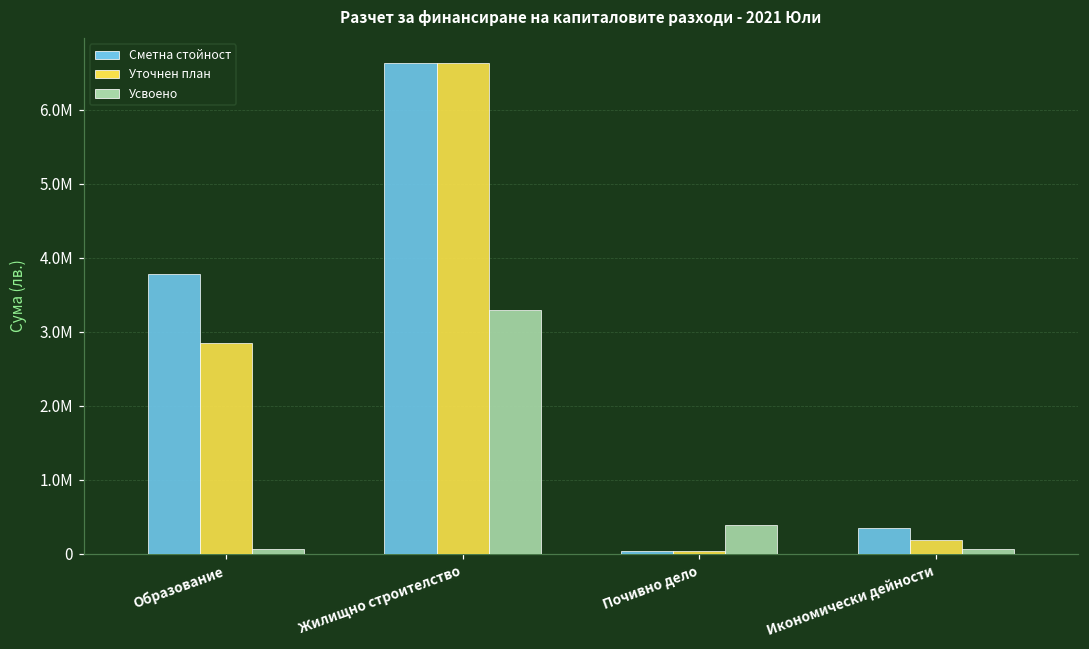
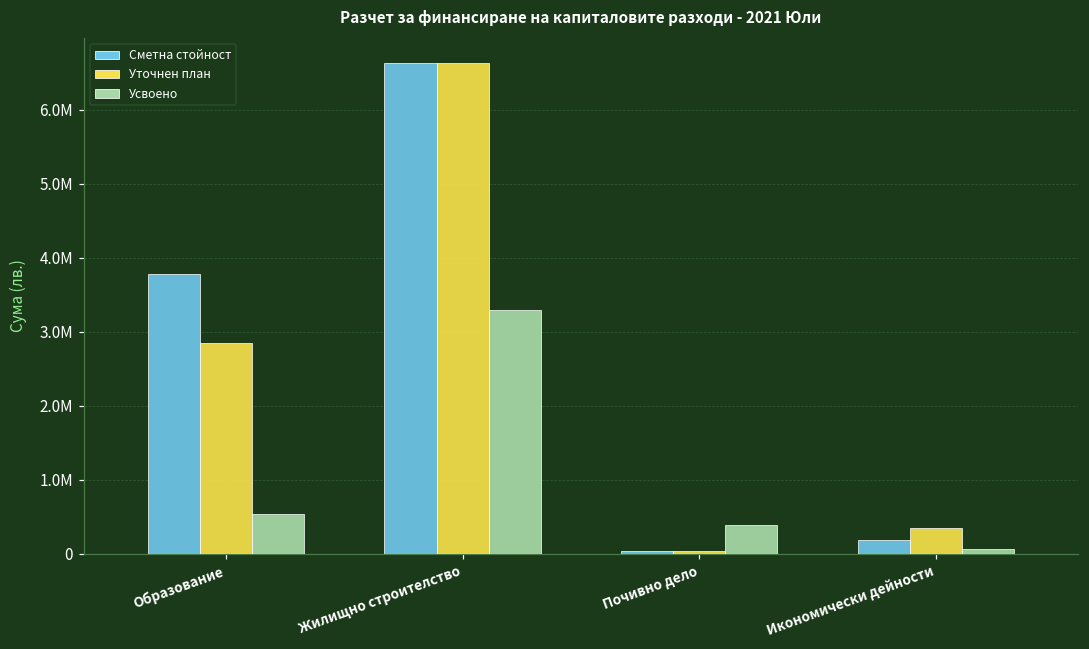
Усвоено, Образование: 100000 -> 500000
Сметна стойност, Икономически дейности: 300000 -> 200000
Уточнен план, Икономически дейности: 200000 -> 300000
